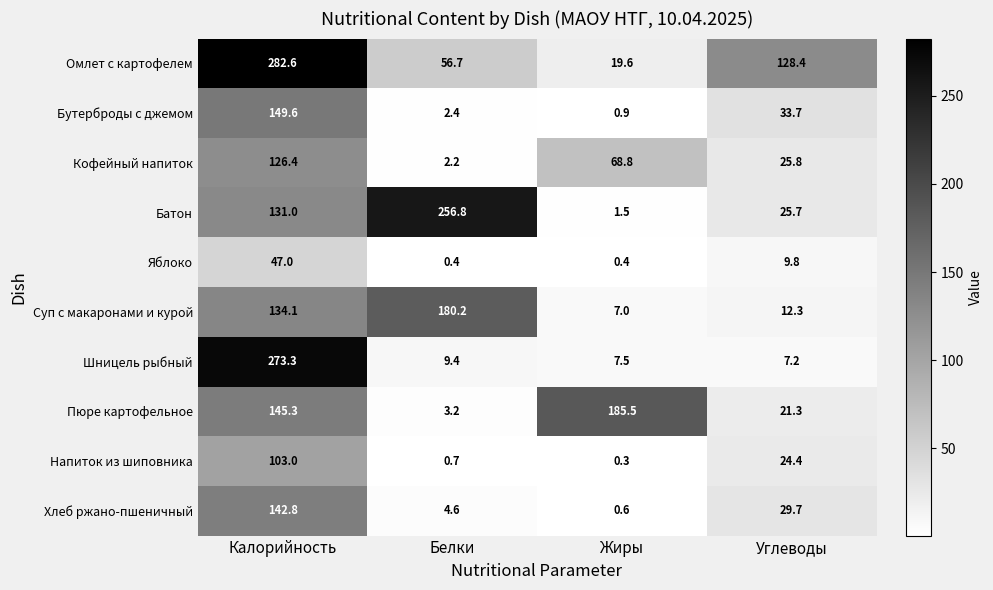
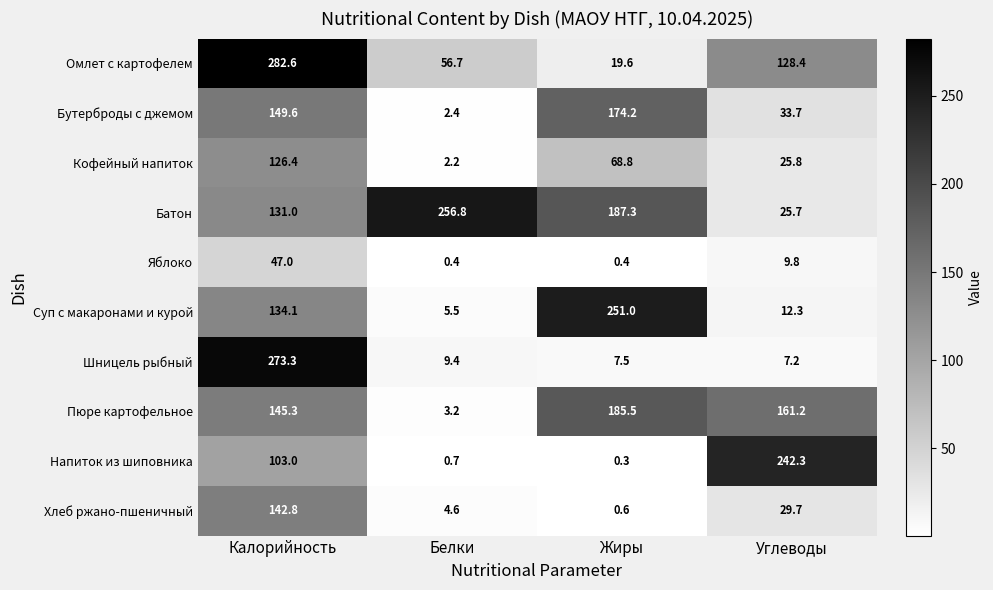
Бутерброды с джемом, Жиры: 0.9 -> 174.2
Батон, Жиры: 1.5 -> 187.3
Суп с макаронами и курой, Белки: 180.2 -> 5.5
Суп с макаронами и курой, Жиры: 7.0 -> 251.0
Пюре картофельное, Углеводы: 21.3 -> 161.2
Напиток из шиповника, Углеводы: 24.4 -> 242.3
